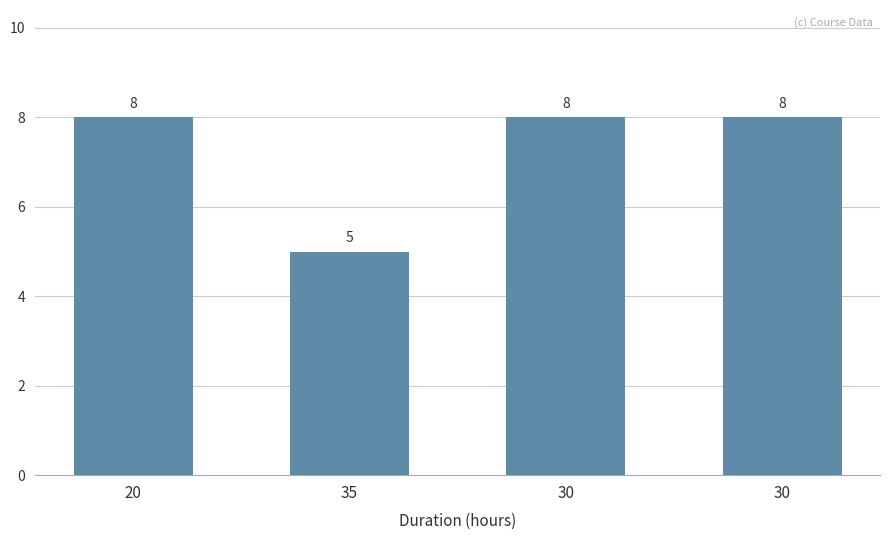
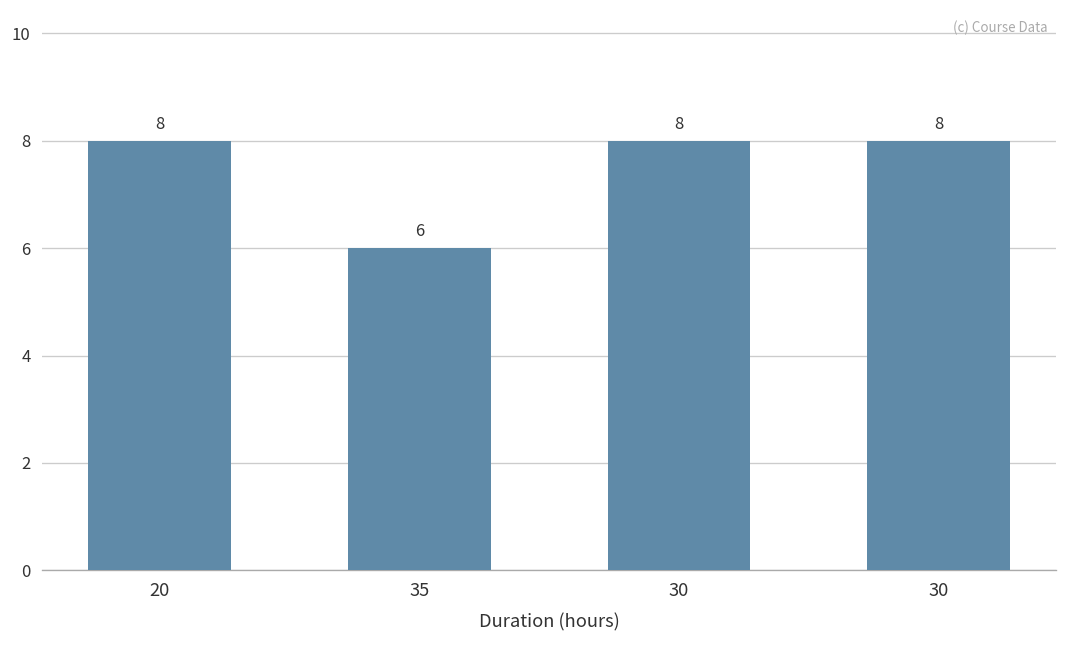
35: 5 -> 6
